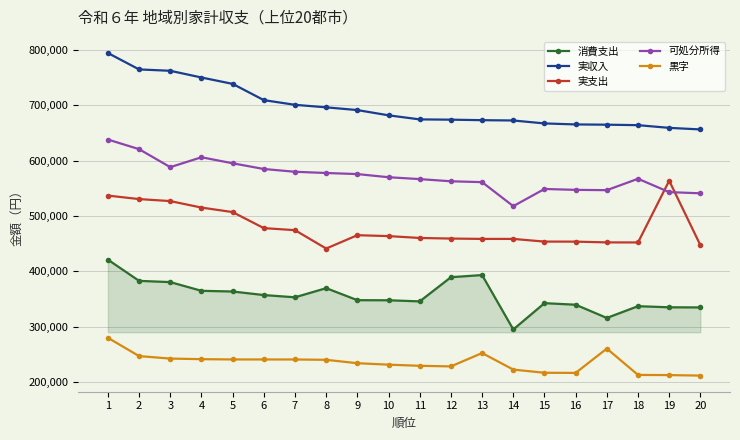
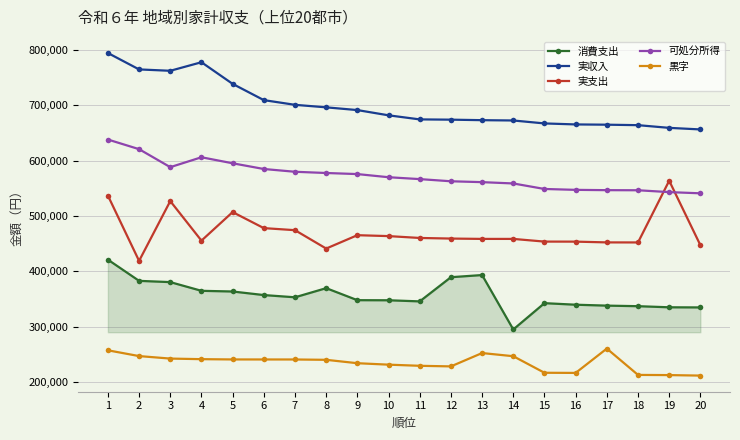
黒字, 1: 280,000 -> 260,000
実支出, 2: 530,000 -> 420,000
実収入, 4: 750,000 -> 780,000
実支出, 4: 520,000 -> 460,000
可処分所得, 14: 520,000 -> 560,000
黒字, 14: 220,000 -> 250,000
消費支出, 17: 320,000 -> 340,000
可処分所得, 18: 570,000 -> 550,000
